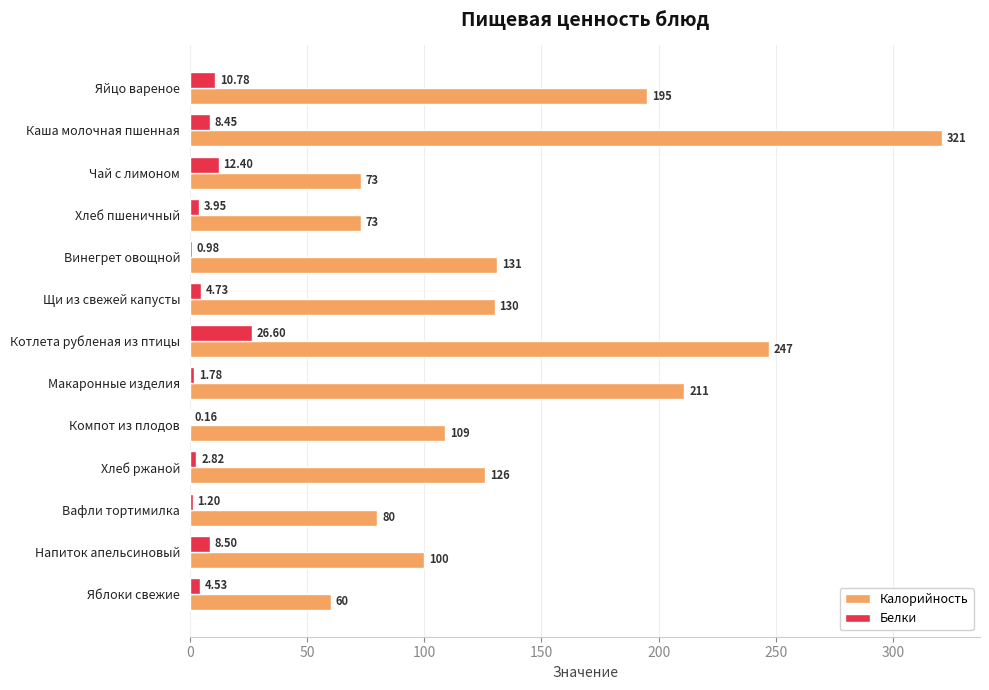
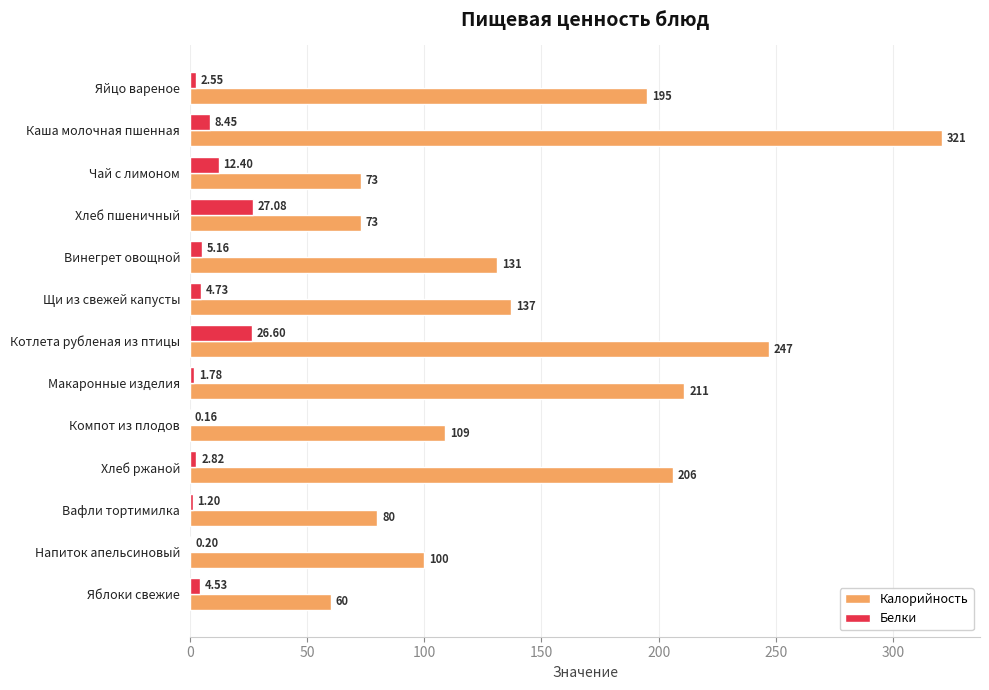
Белки, Яйцо вареное: 10.78 -> 2.55
Белки, Хлеб пшеничный: 3.95 -> 27.08
Белки, Винегрет овощной: 0.98 -> 5.16
Калорийность, Щи из свежей капусты: 130 -> 137
Калорийность, Хлеб ржаной: 126 -> 206
Белки, Напиток апельсиновый: 8.50 -> 0.20
